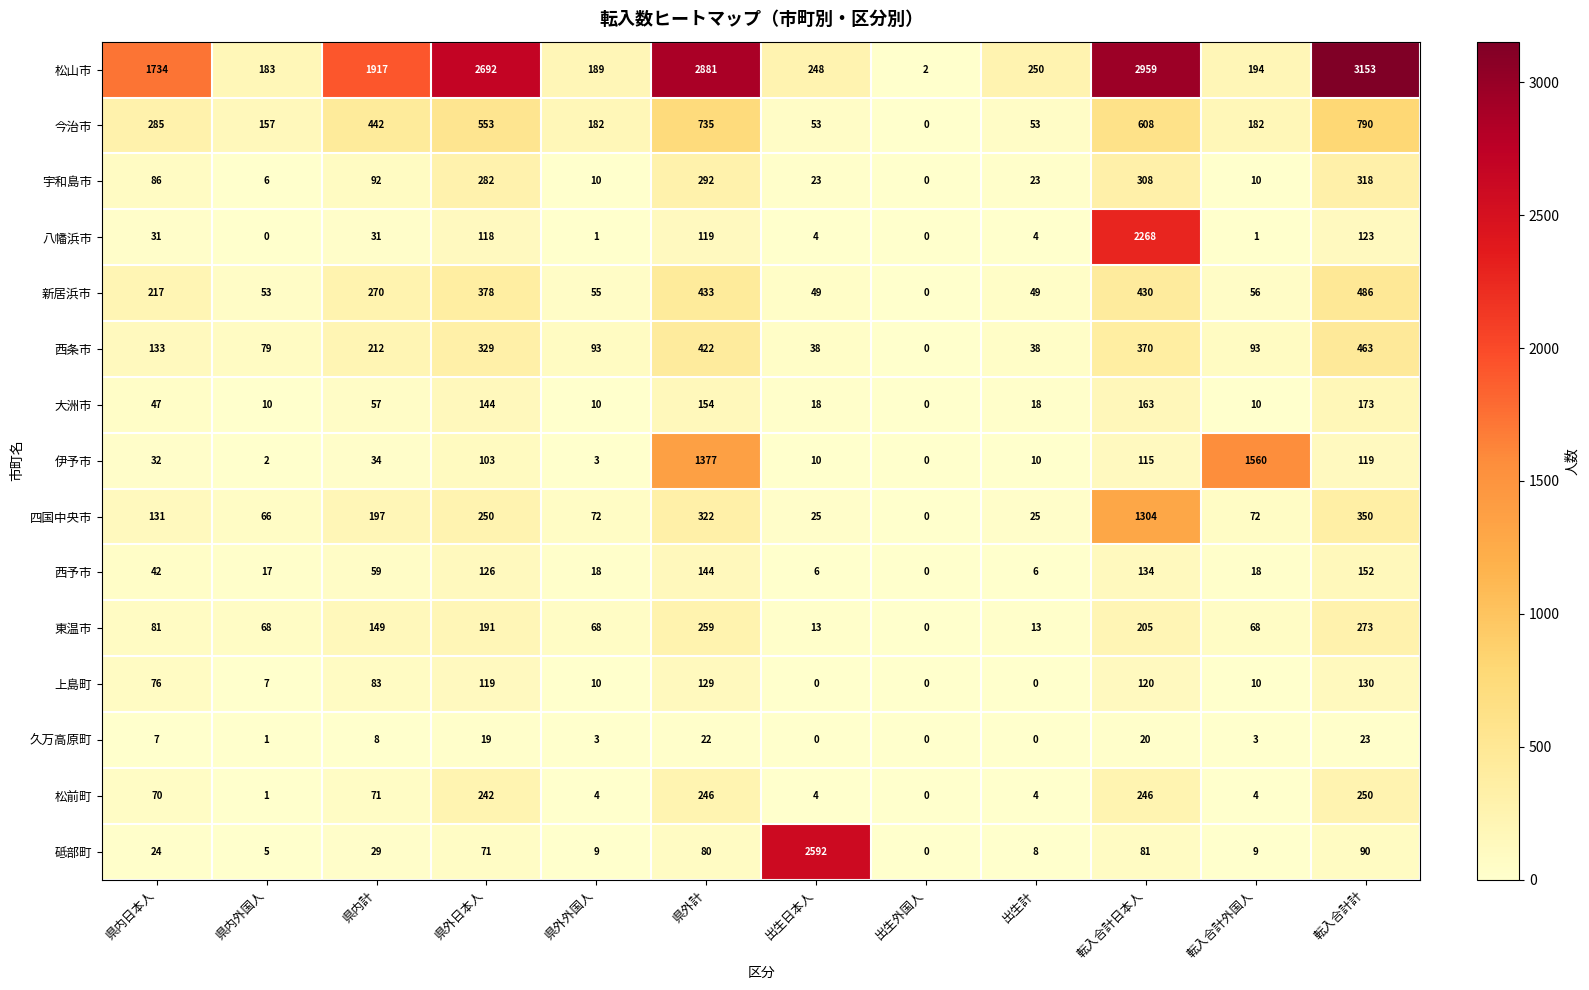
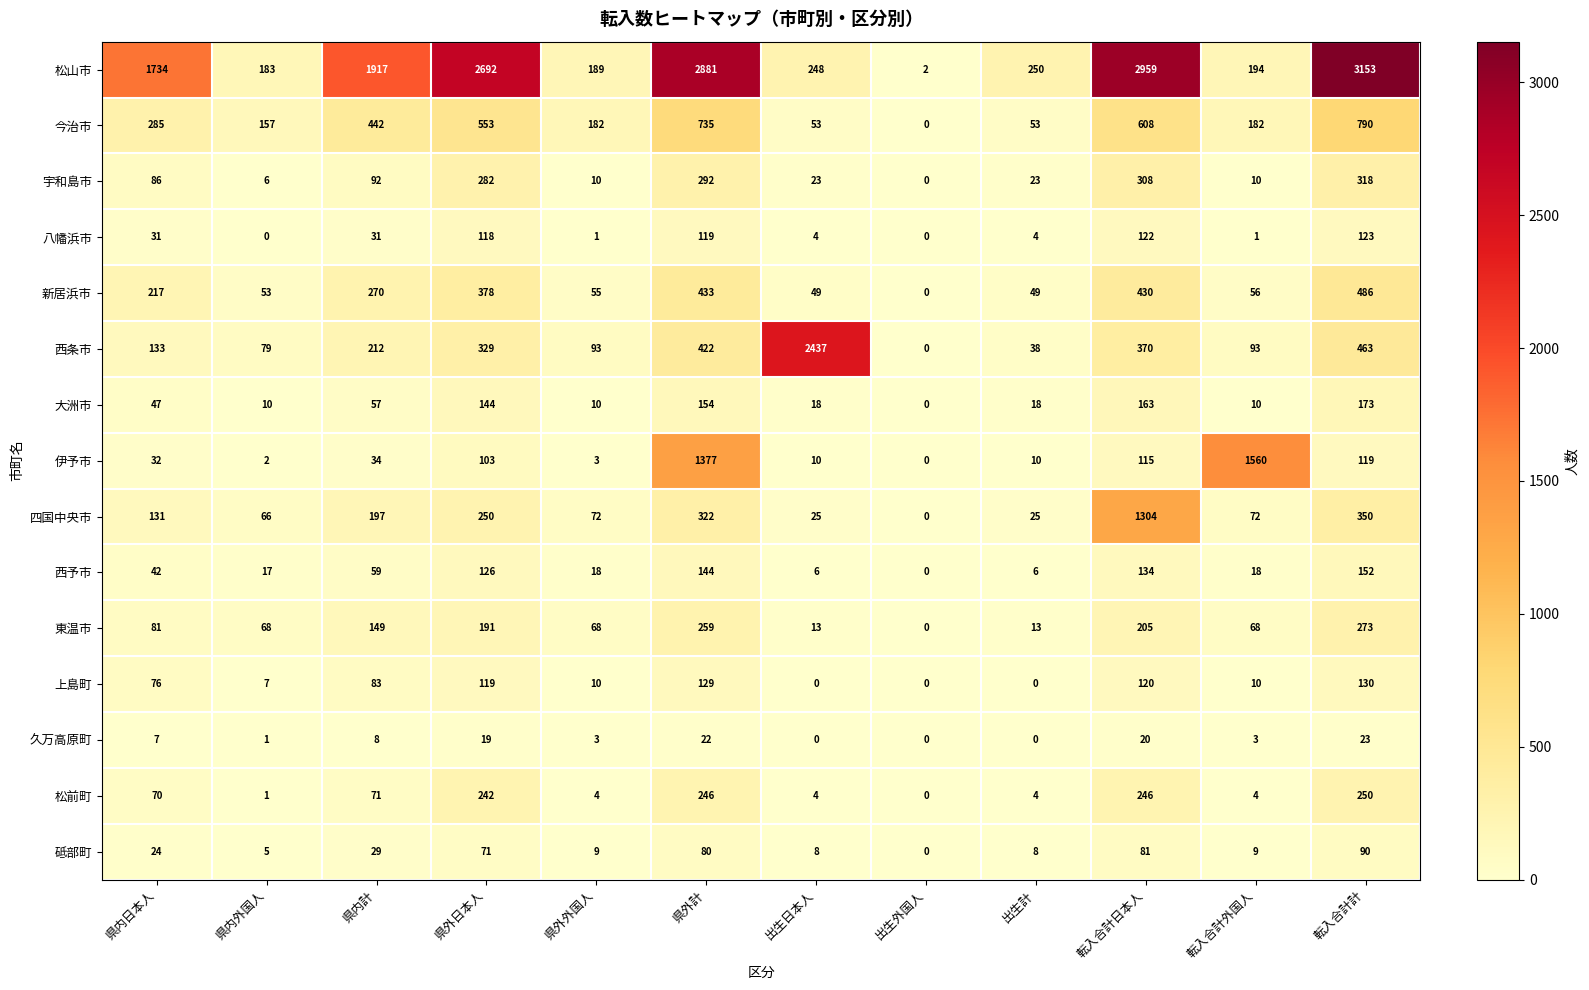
八幡浜市, 転入合計日本人: 2268 -> 122
西条市, 出生日本人: 38 -> 2437
砥部町, 出生日本人: 2592 -> 8
